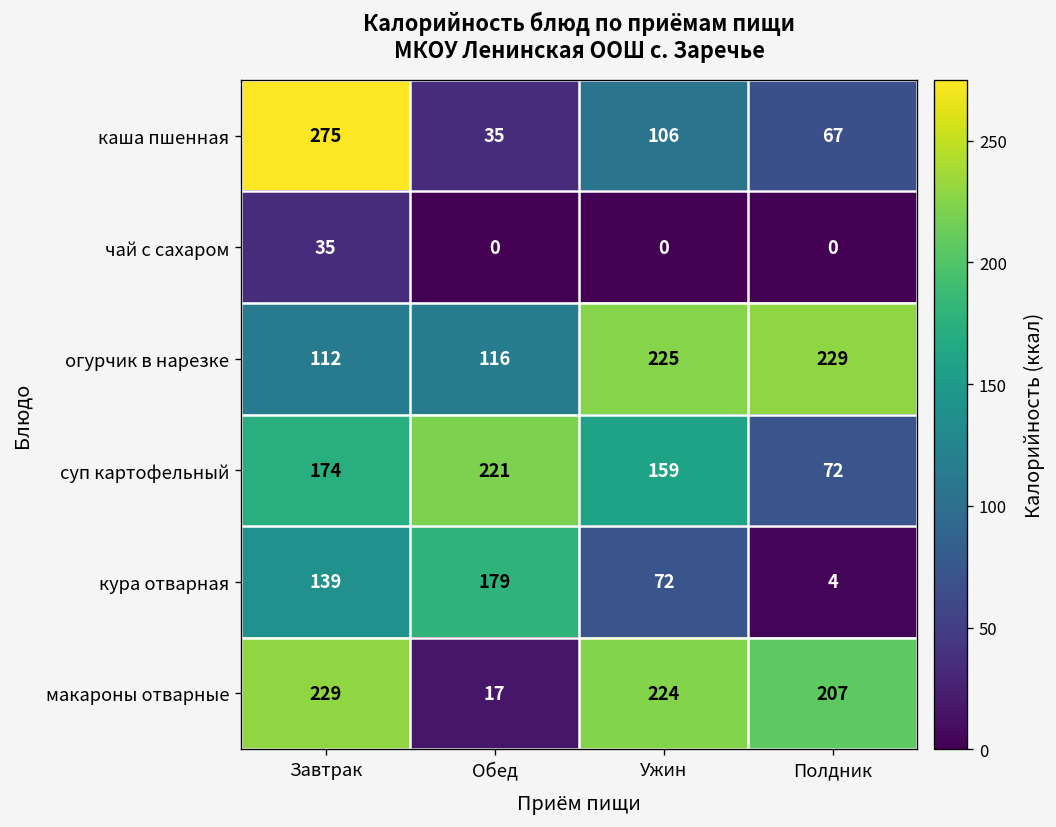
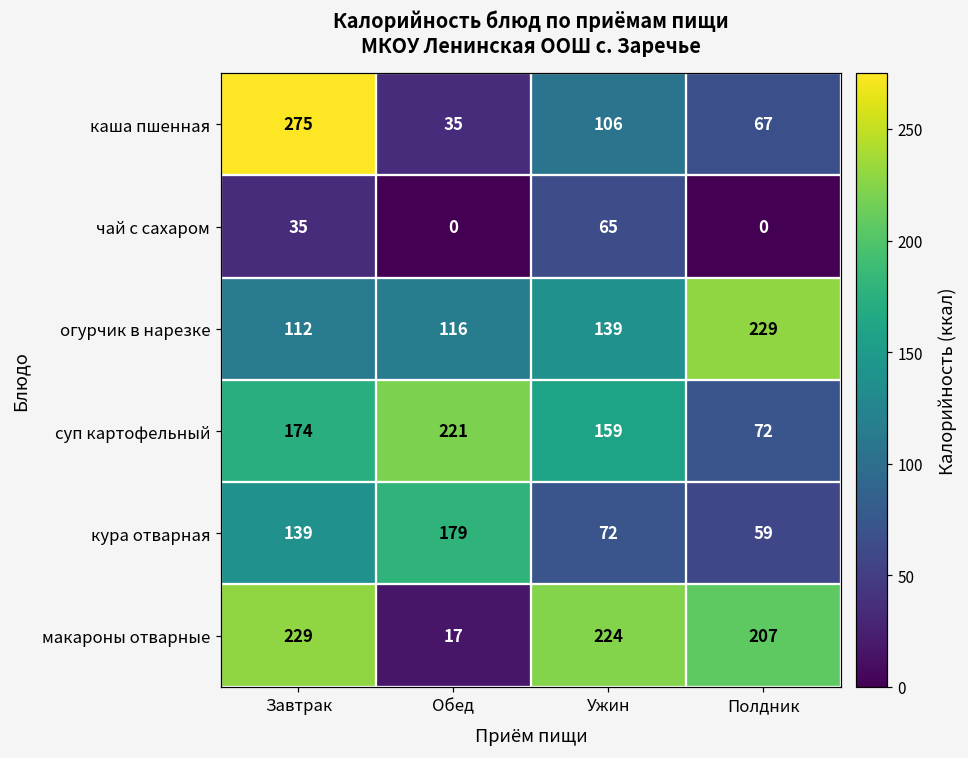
чай с сахаром, Ужин: 0 -> 65
огурчик в нарезке, Ужин: 225 -> 139
кура отварная, Полдник: 4 -> 59
